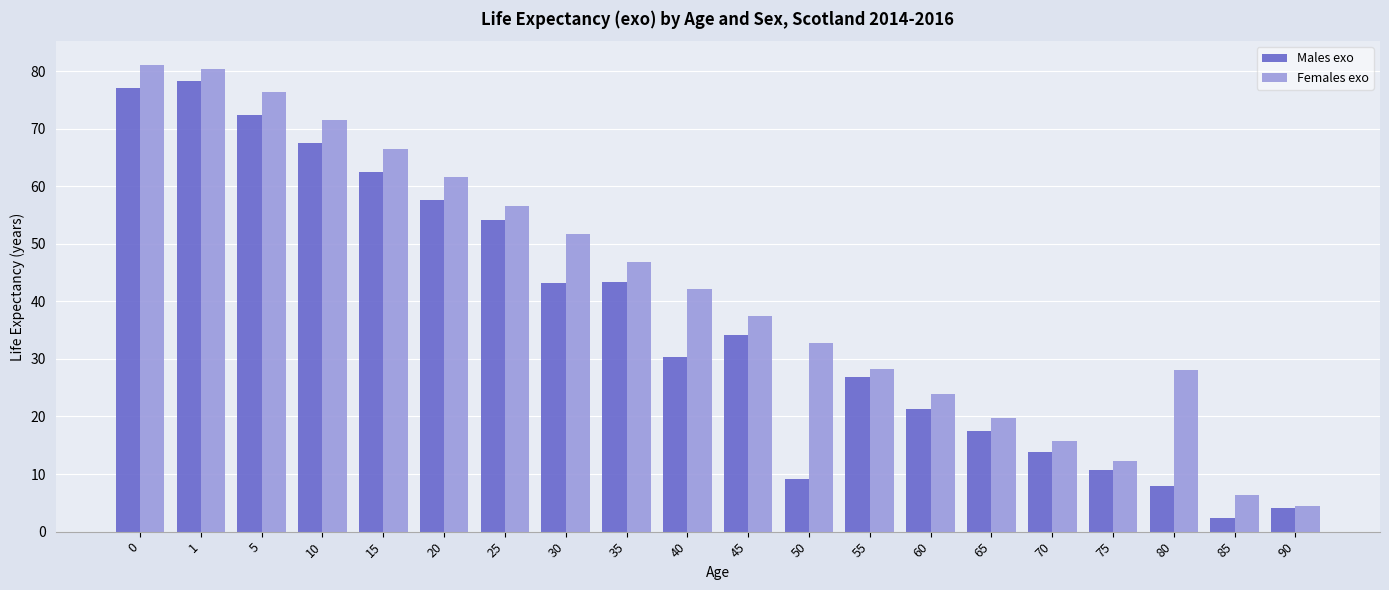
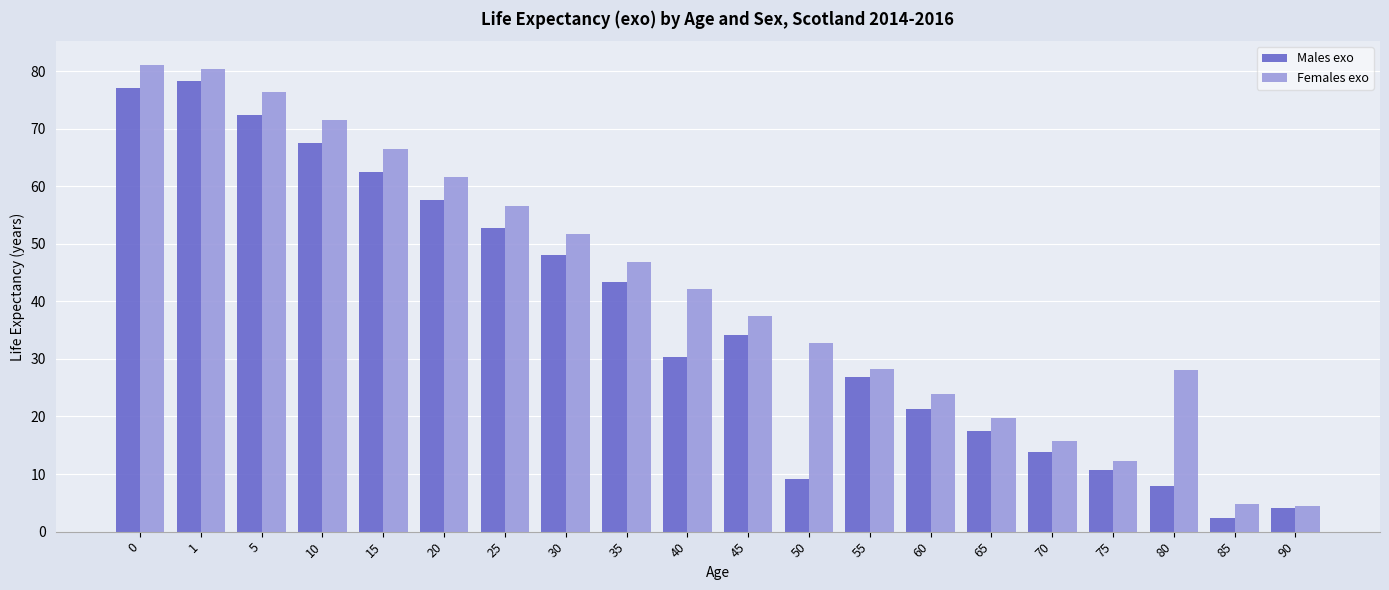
Males exo, 25: 54 -> 53
Males exo, 30: 43 -> 48
Females exo, 85: 6 -> 5
